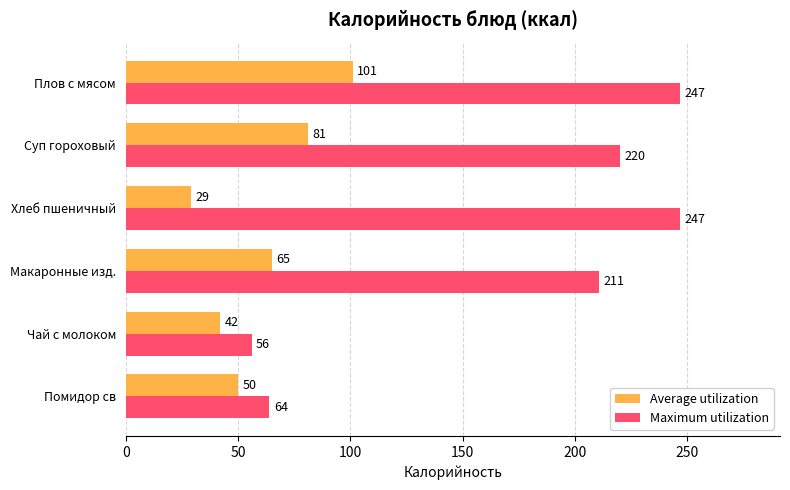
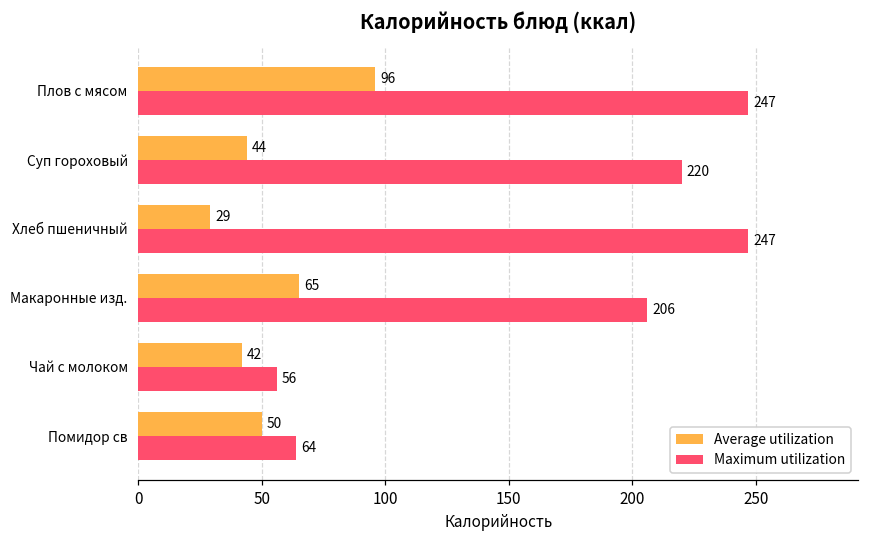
Average utilization, Плов с мясом: 101 -> 96
Average utilization, Суп гороховый: 81 -> 44
Maximum utilization, Макаронные изд.: 211 -> 206
